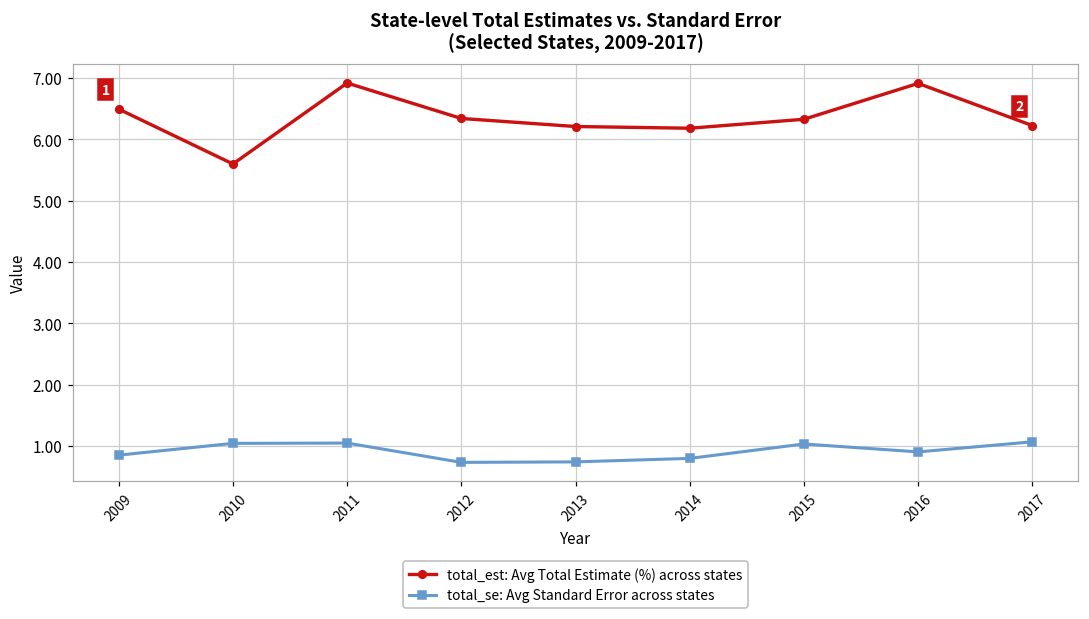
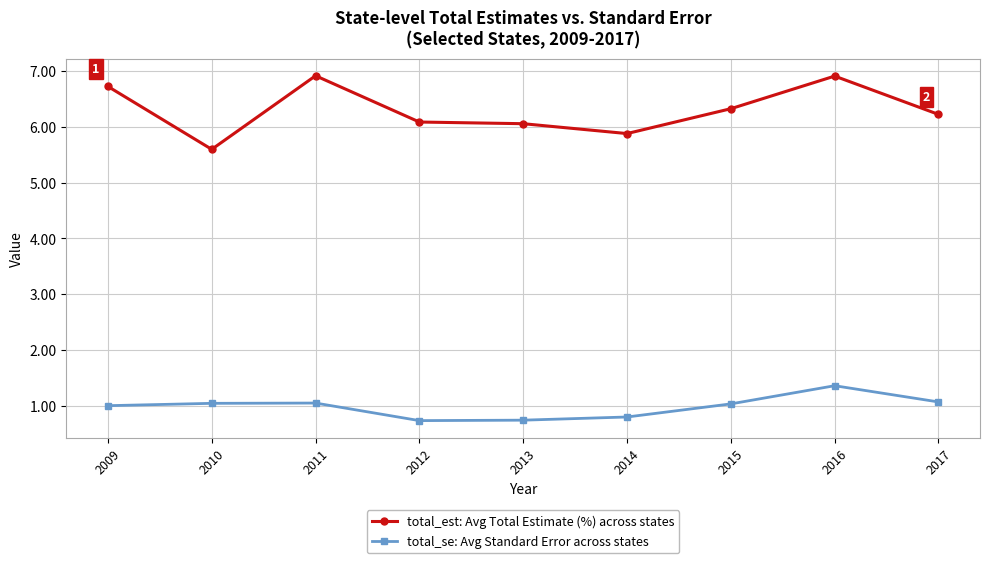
total_est: Avg Total Estimate (%) across states, 2009: 6.5 -> 6.7
total_se: Avg Standard Error across states, 2009: 0.9 -> 1.0
total_est: Avg Total Estimate (%) across states, 2012: 6.3 -> 6.1
total_est: Avg Total Estimate (%) across states, 2013: 6.2 -> 6.1
total_est: Avg Total Estimate (%) across states, 2014: 6.2 -> 5.9
total_se: Avg Standard Error across states, 2016: 0.9 -> 1.4
